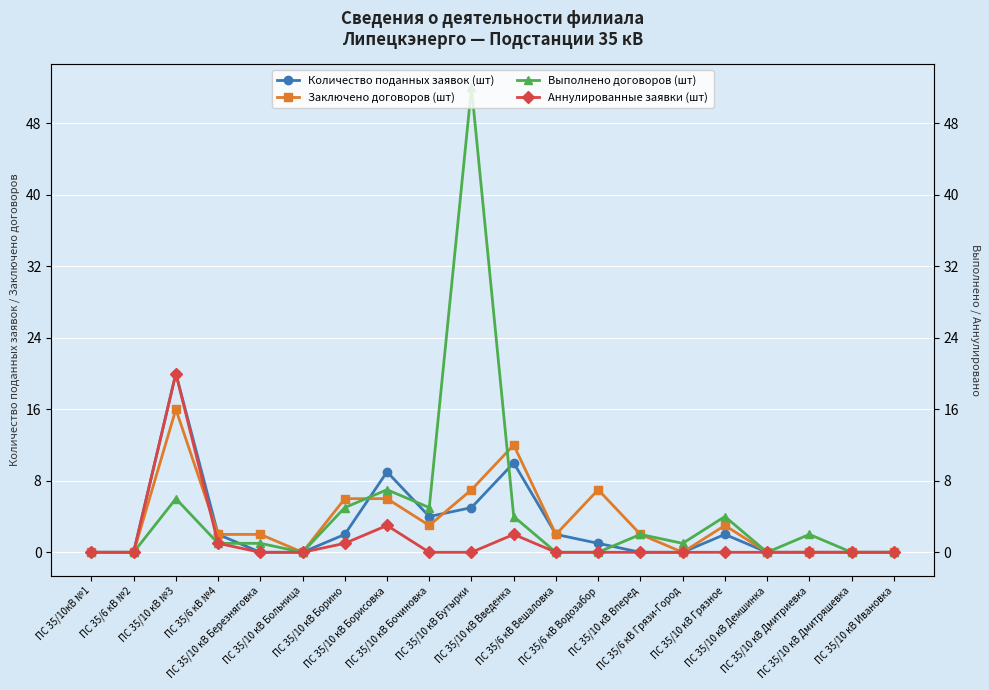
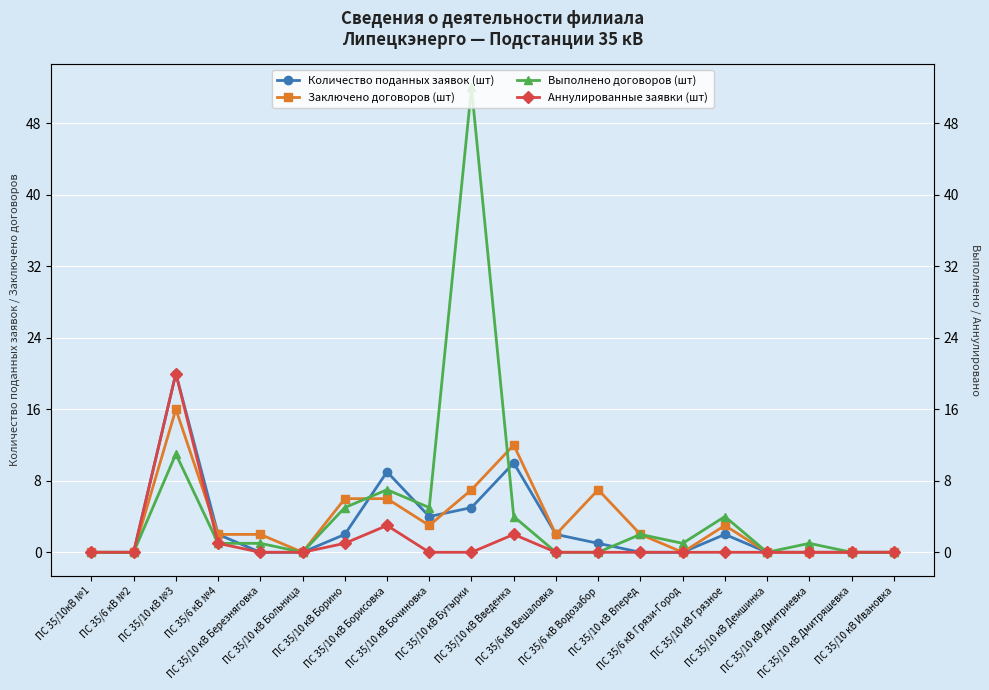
Выполнено договоров (шт), ПС 35/10 кВ №3: 6 -> 11
Выполнено договоров (шт), ПС 35/10 кВ Дмитриевка: 2 -> 1
